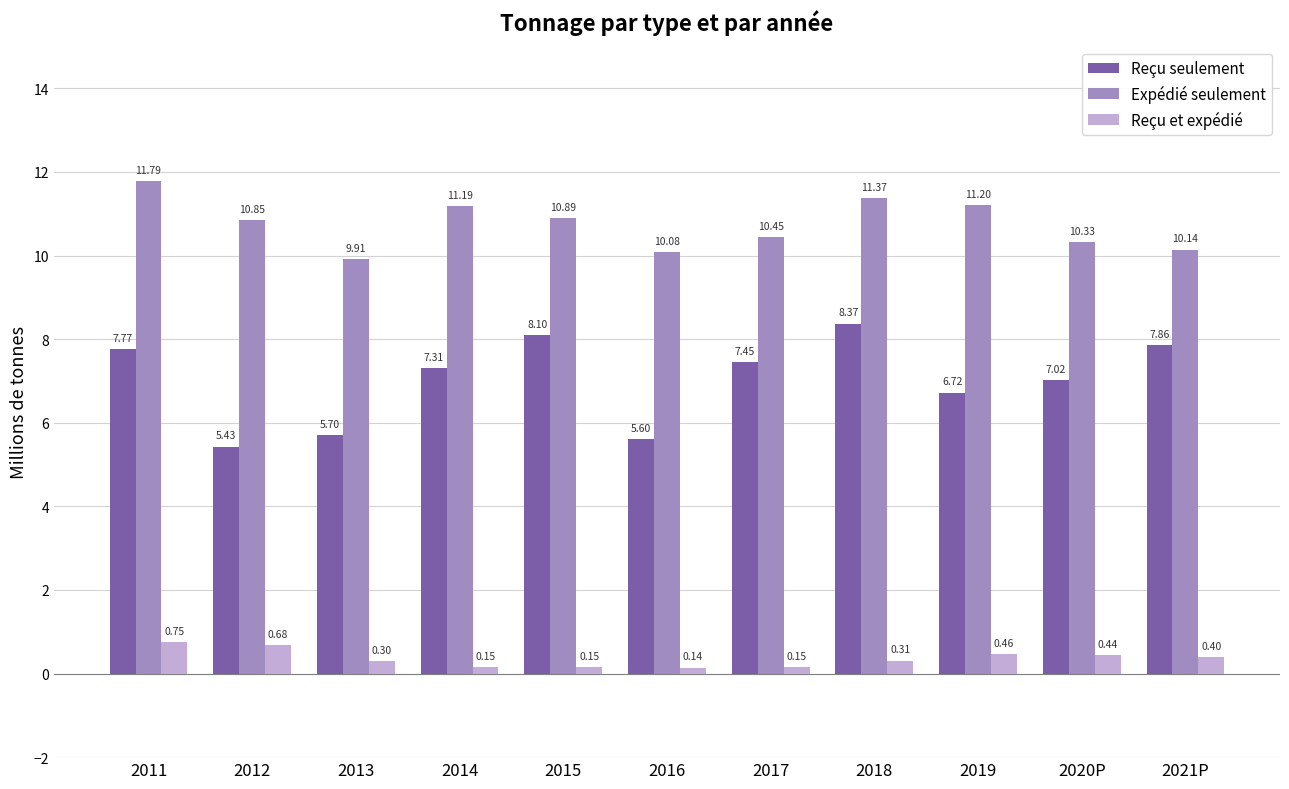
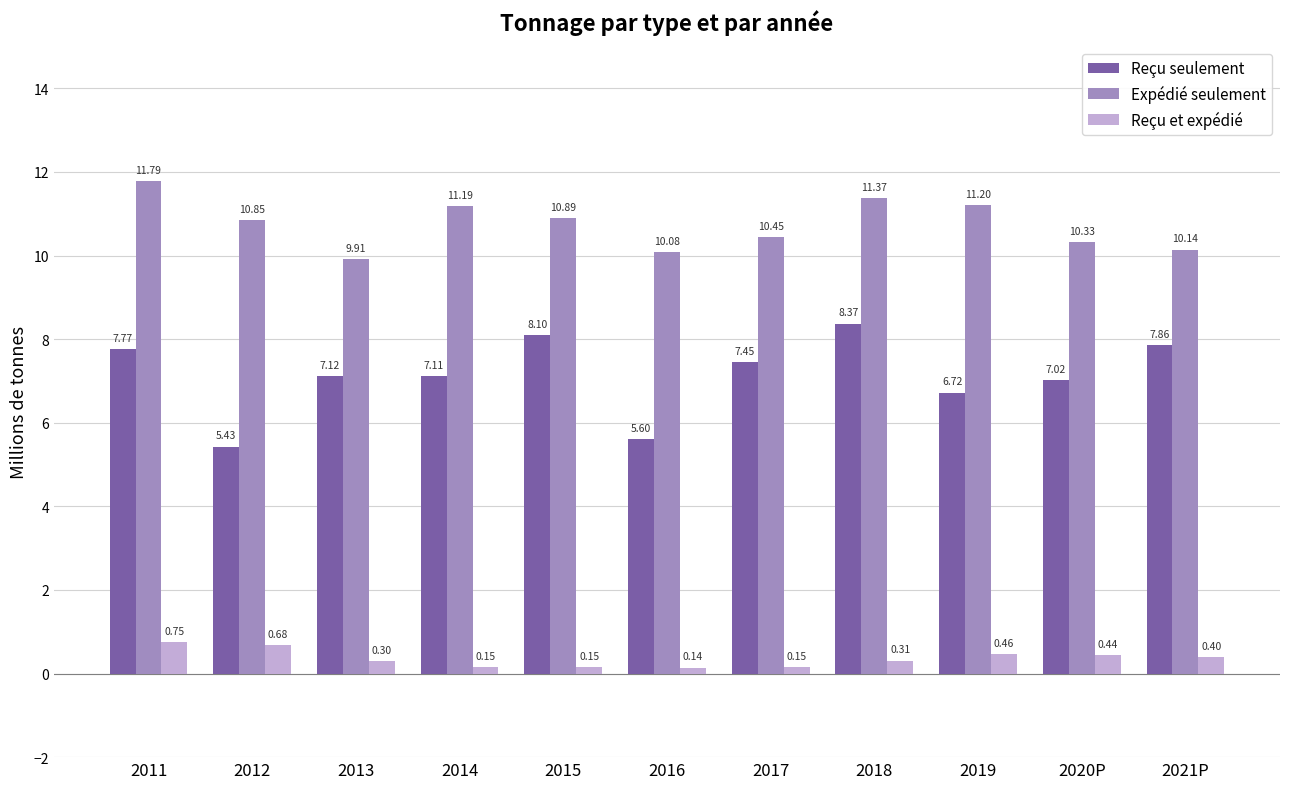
Reçu seulement, 2013: 5.70 -> 7.12
Reçu seulement, 2014: 7.31 -> 7.11
